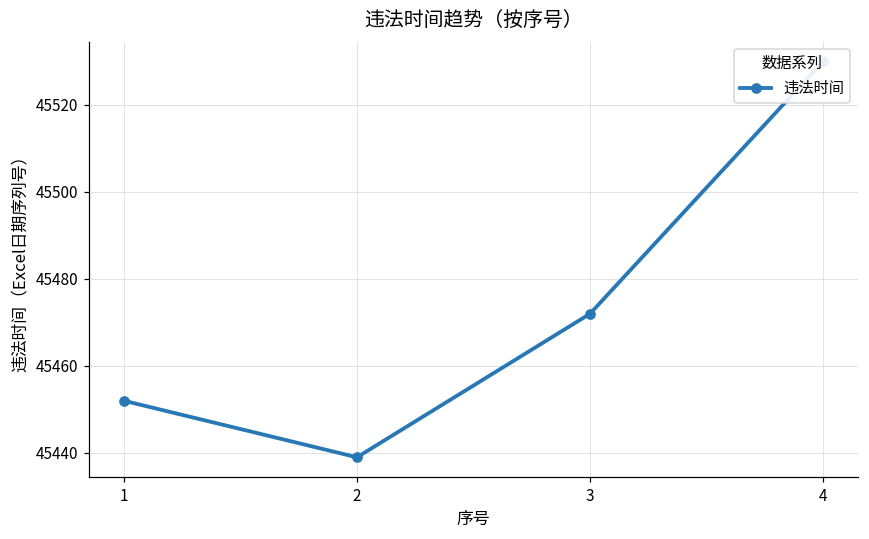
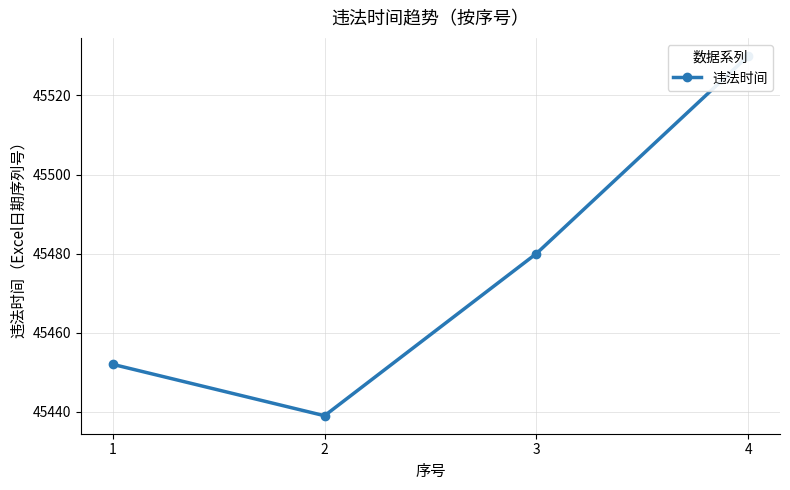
3: 45472 -> 45480
